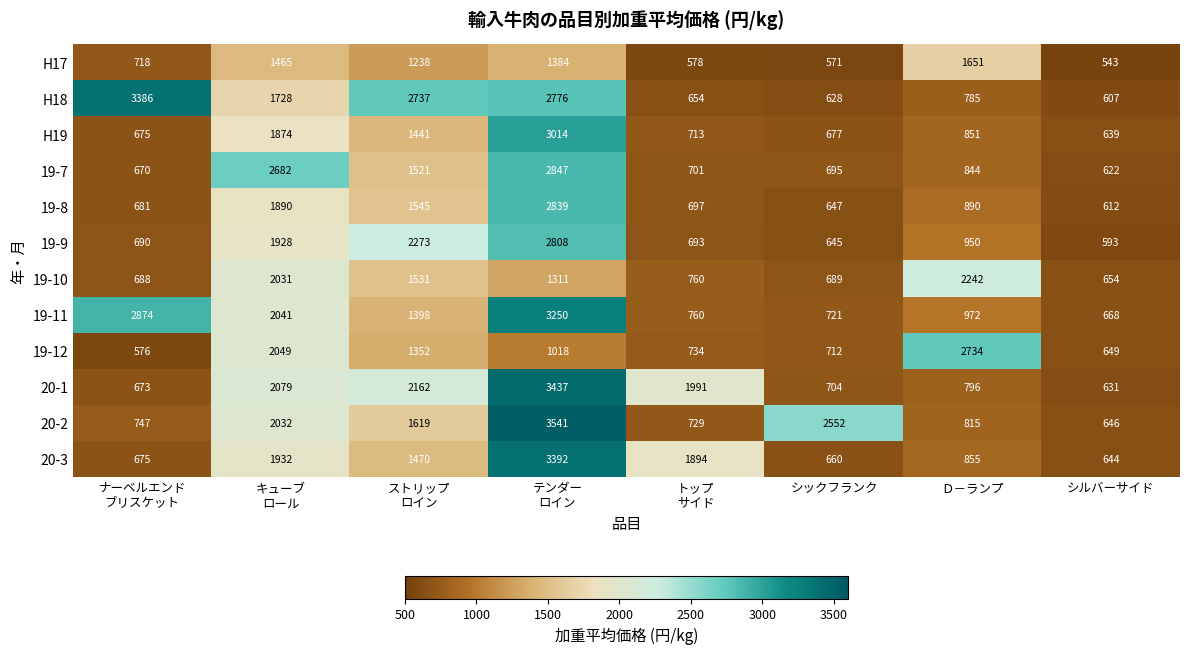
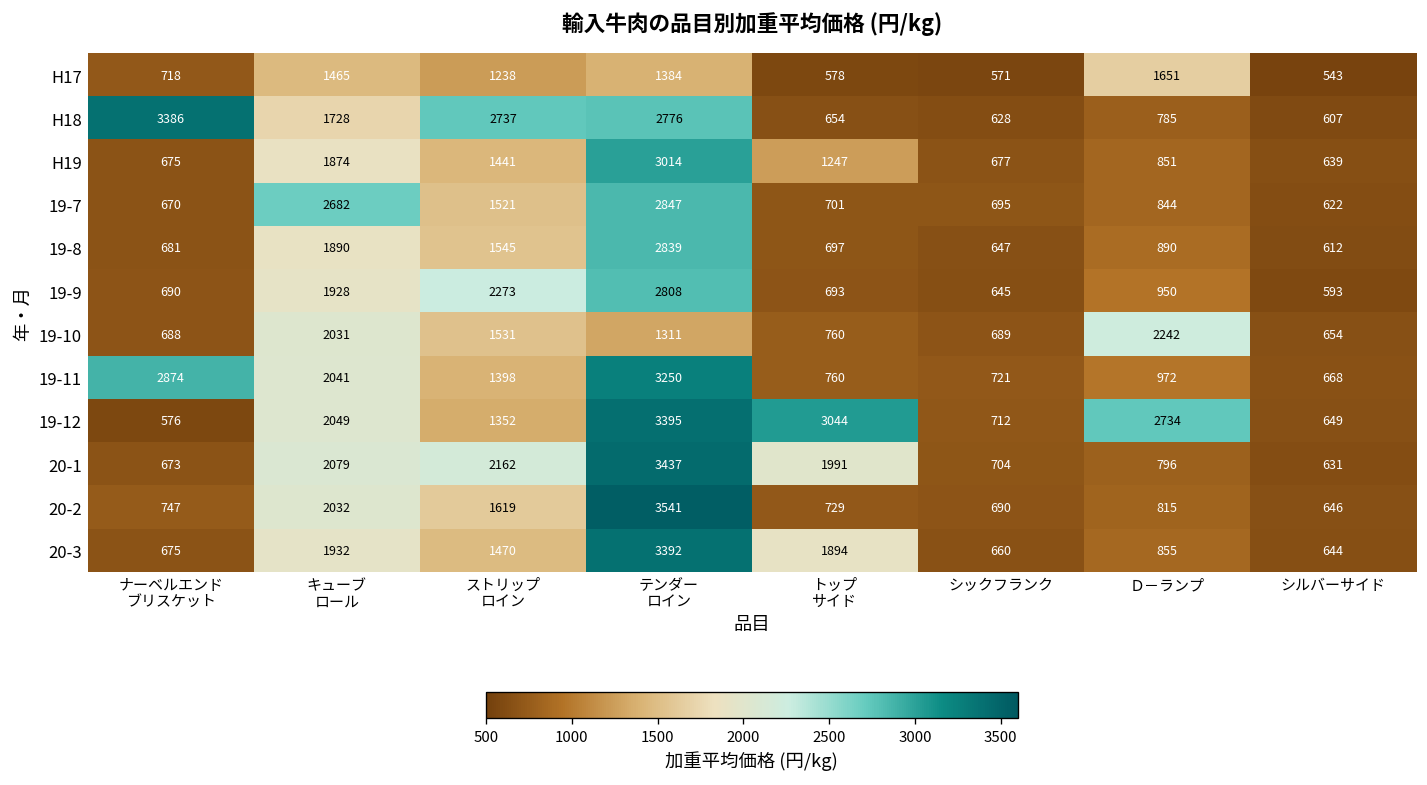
H19, トップ サイド: 713 -> 1247
19-12, テンダー ロイン: 1018 -> 3395
19-12, トップ サイド: 734 -> 3044
20-2, シックフランク: 2552 -> 690
